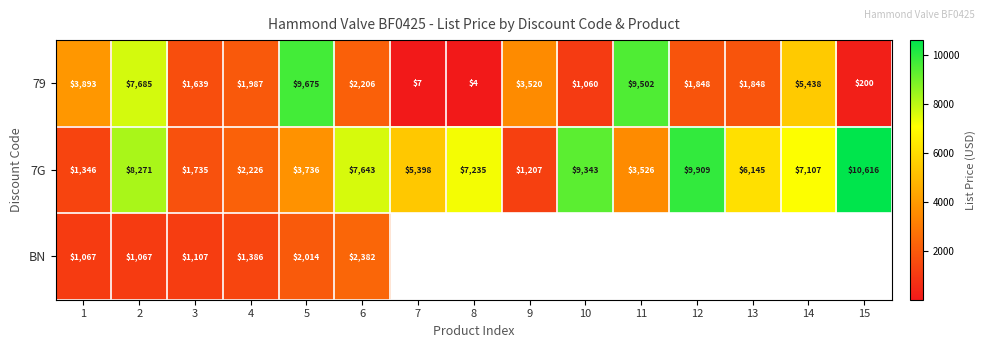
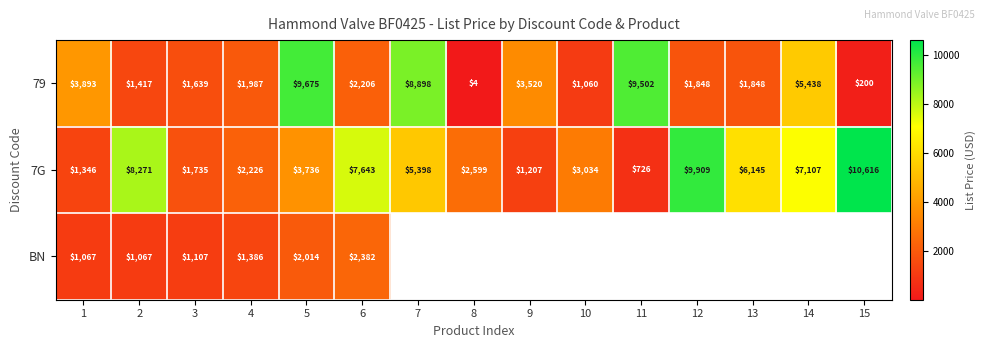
79, 2: $7,685 -> $1,417
79, 7: $7 -> $8,898
7G, 8: $7,235 -> $2,599
7G, 10: $9,343 -> $3,034
7G, 11: $3,526 -> $726
